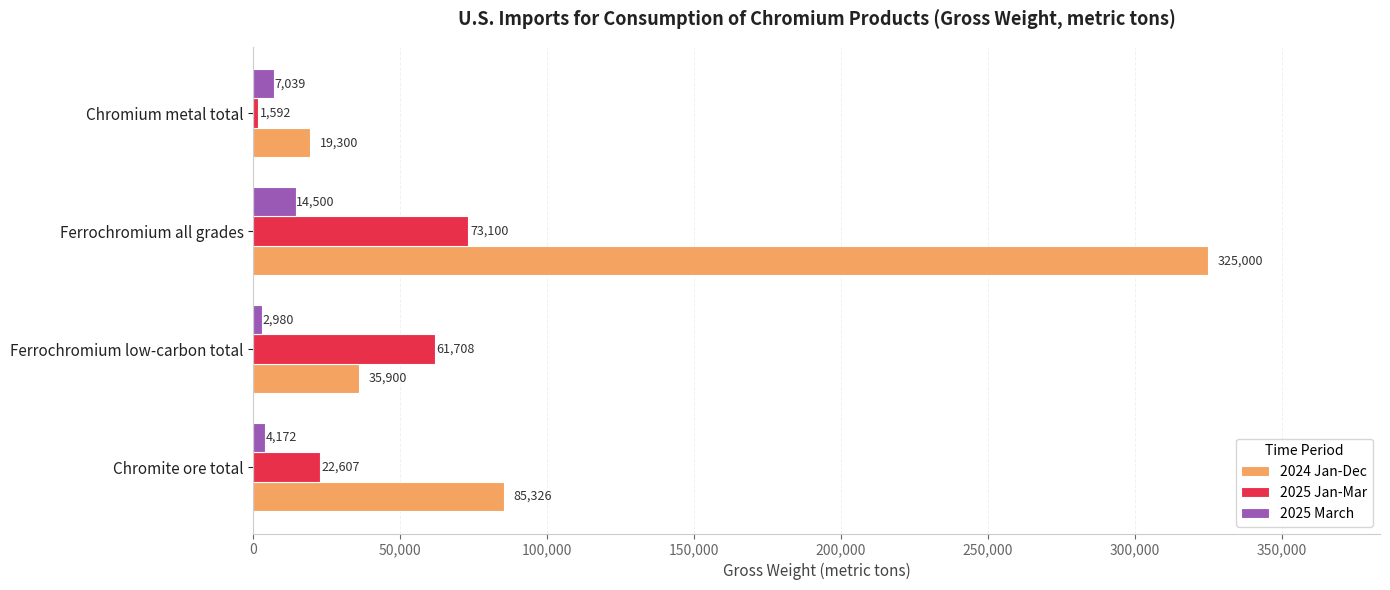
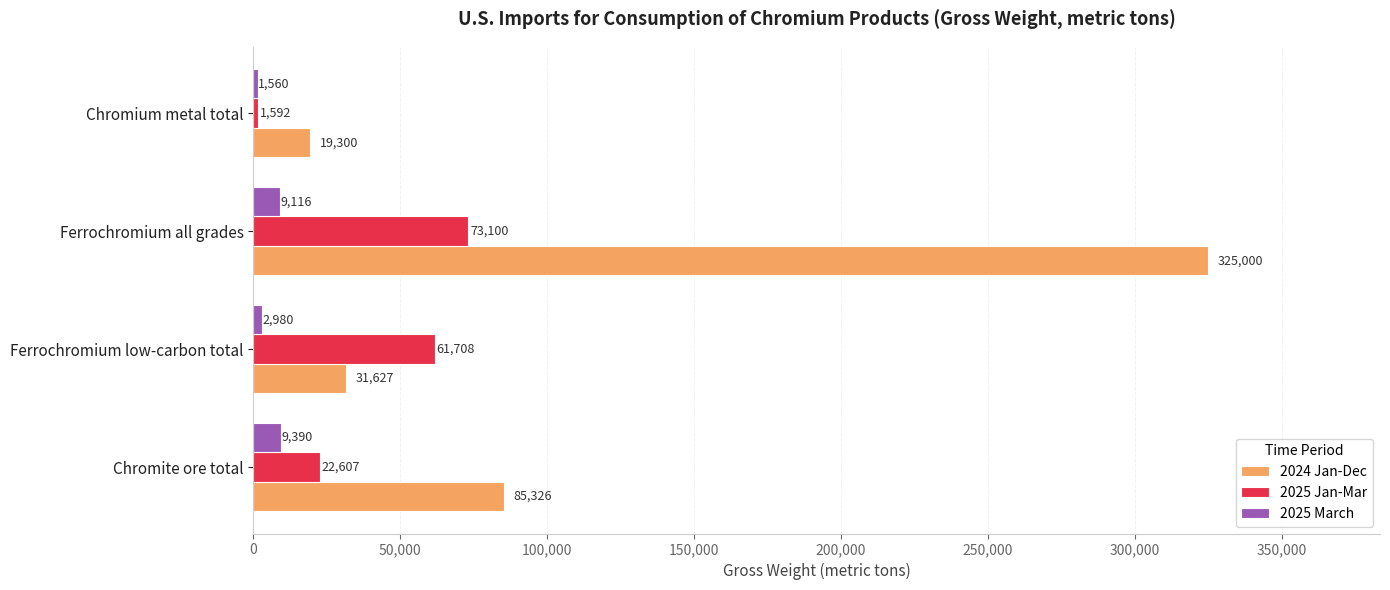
2025 March, Chromium metal total: 7,039 -> 1,560
2025 March, Ferrochromium all grades: 14,500 -> 9,116
2024 Jan-Dec, Ferrochromium low-carbon total: 35,900 -> 31,627
2025 March, Chromite ore total: 4,172 -> 9,390
